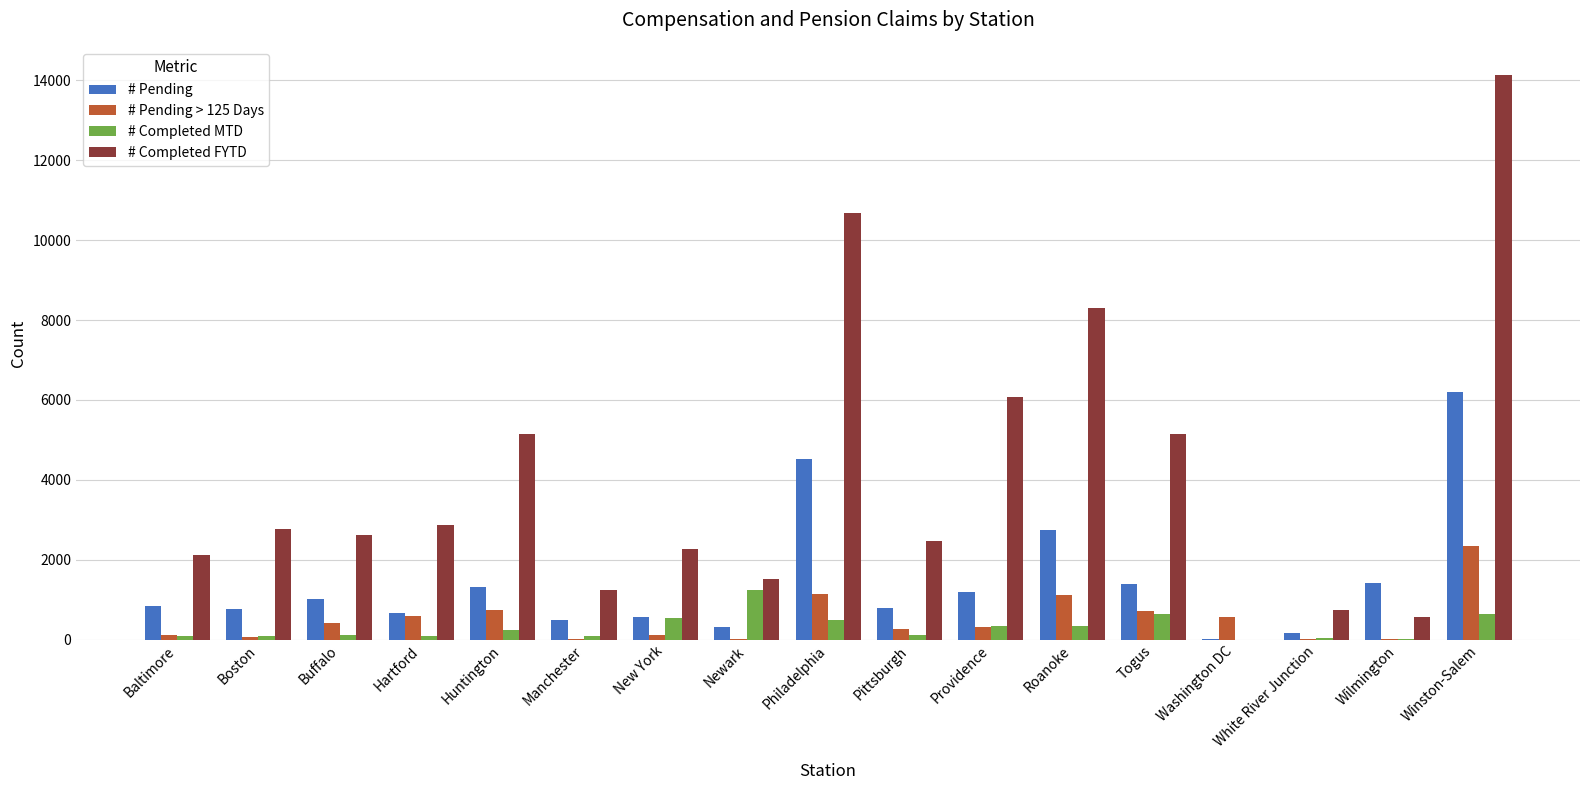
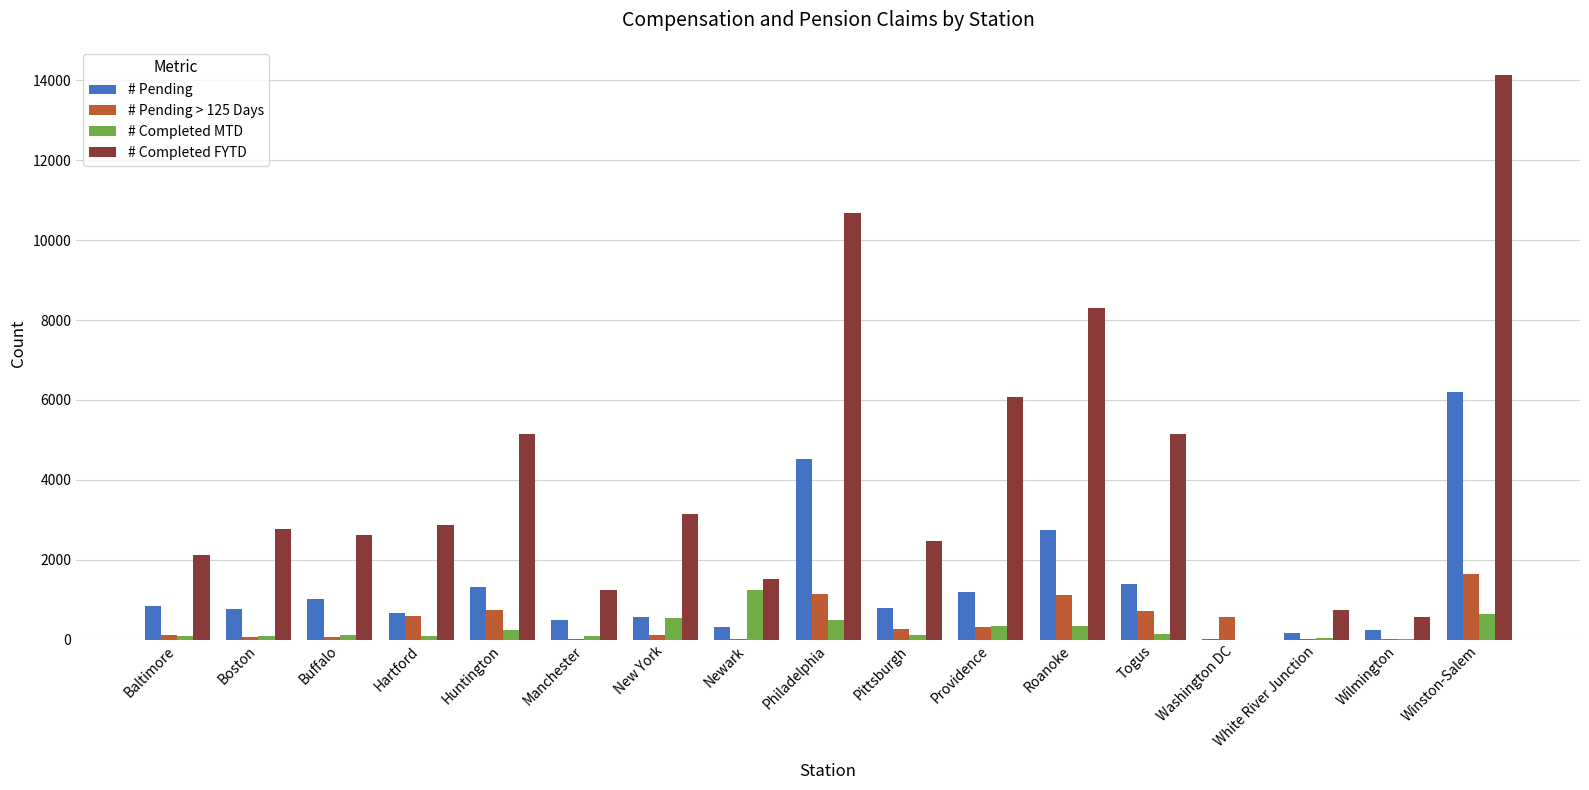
# Pending > 125 Days, Buffalo: 400 -> 100
# Completed FYTD, New York: 2300 -> 3100
# Completed MTD, Togus: 600 -> 100
# Pending, Wilmington: 1400 -> 300
# Pending > 125 Days, Winston-Salem: 2400 -> 1700
